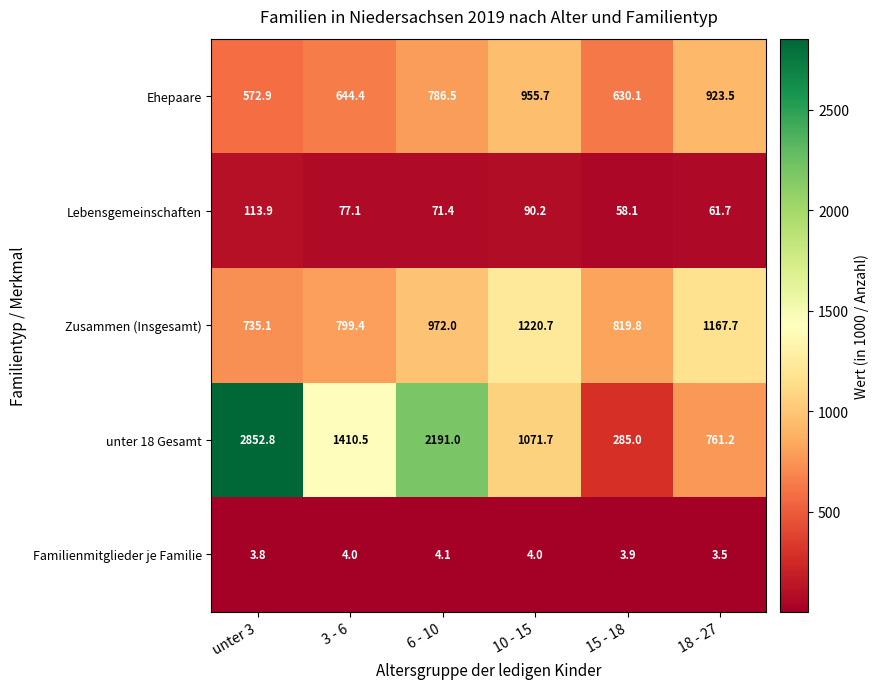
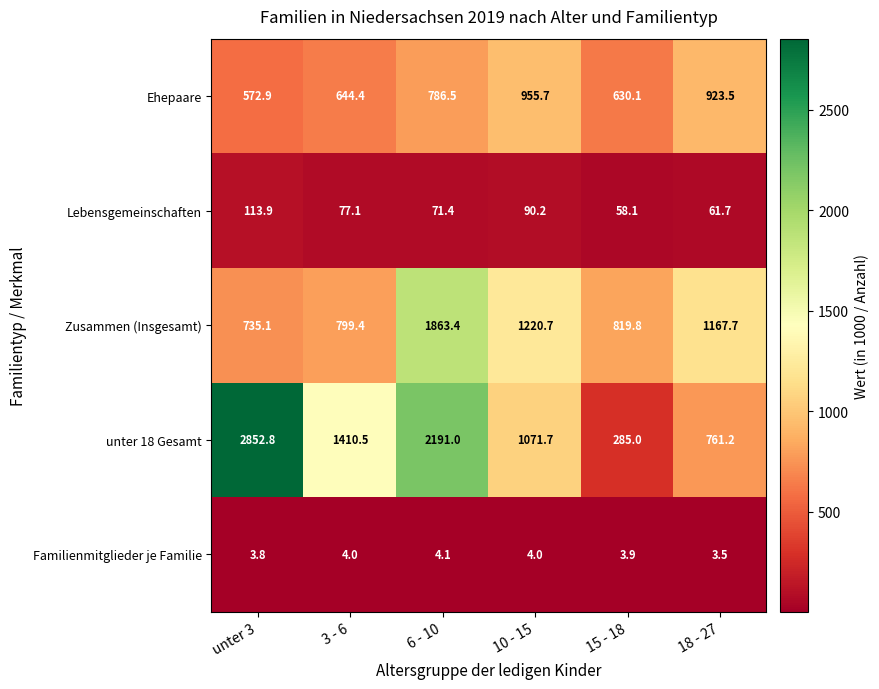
Zusammen (Insgesamt), 6 - 10: 972.0 -> 1863.4
